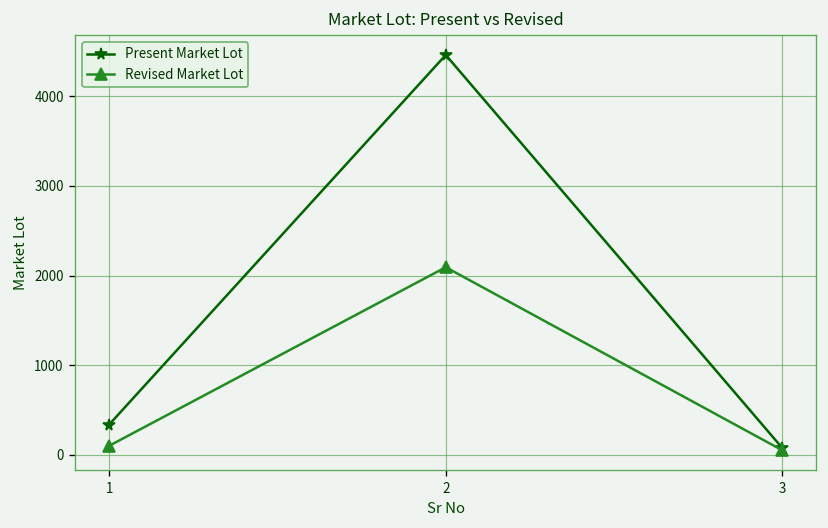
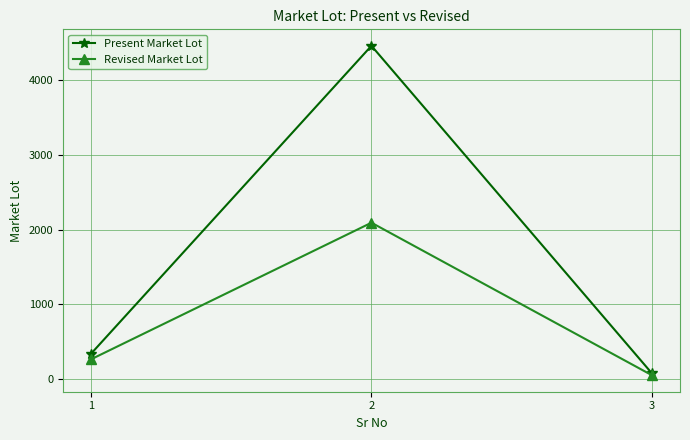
Revised Market Lot, 1: 100 -> 300
